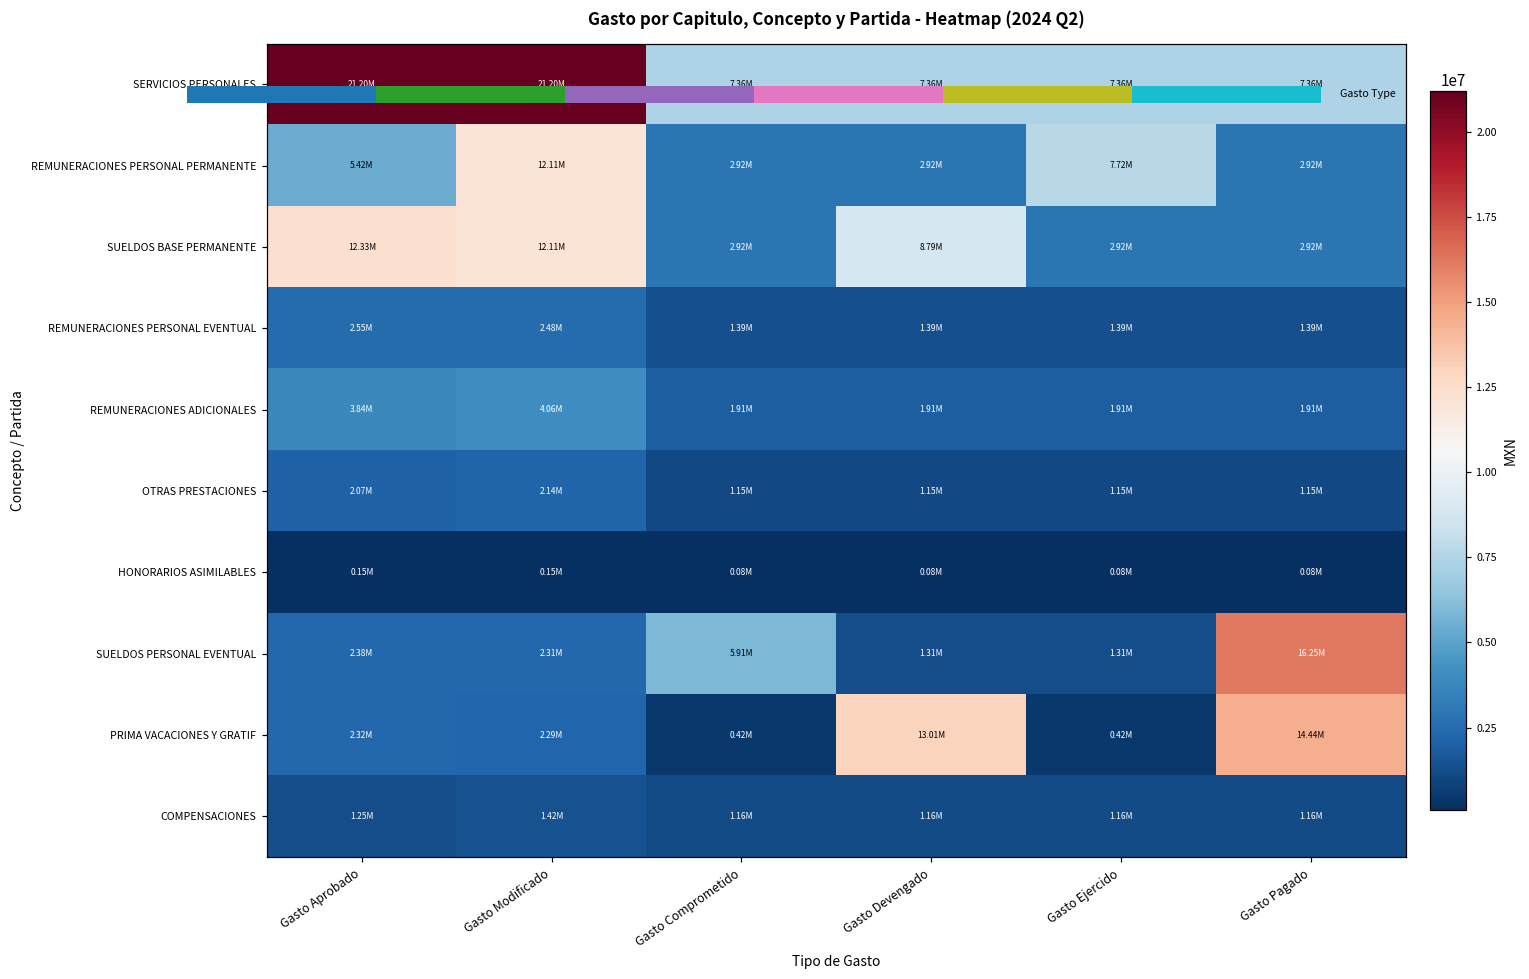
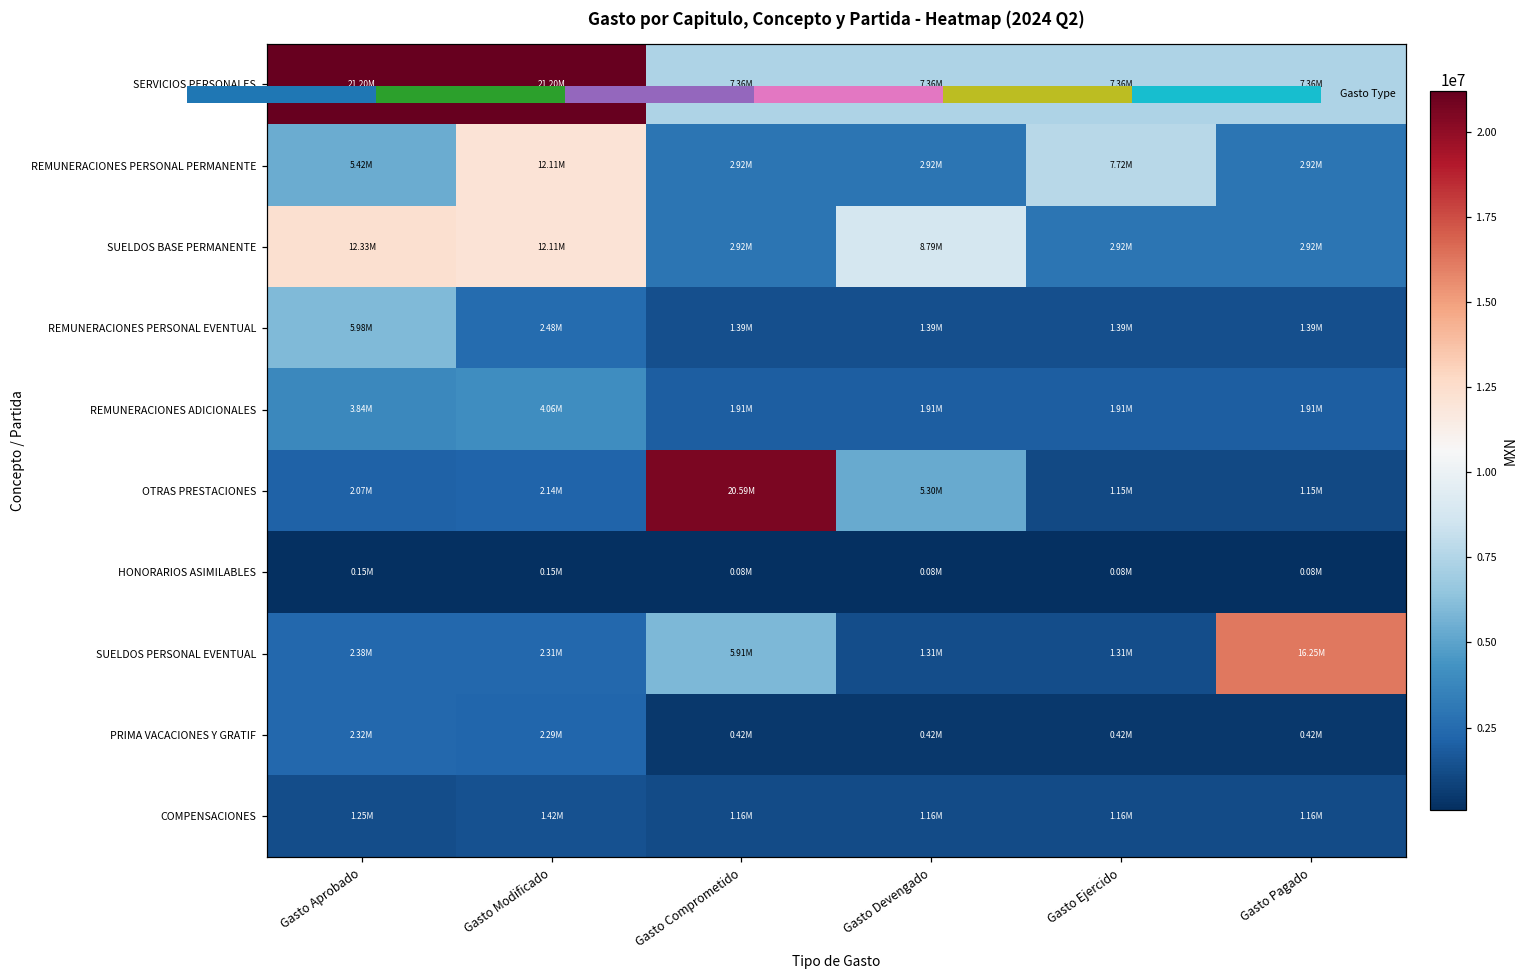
Gasto por Capitulo, Concepto y Partida - Heatmap (2024 Q2), REMUNERACIONES PERSONAL EVENTUAL, Gasto Aprobado: 2.55M -> 5.98M
Gasto por Capitulo, Concepto y Partida - Heatmap (2024 Q2), OTRAS PRESTACIONES, Gasto Comprometido: 1.15M -> 20.59M
Gasto por Capitulo, Concepto y Partida - Heatmap (2024 Q2), OTRAS PRESTACIONES, Gasto Devengado: 1.15M -> 5.30M
Gasto por Capitulo, Concepto y Partida - Heatmap (2024 Q2), PRIMA VACACIONES Y GRATIF, Gasto Devengado: 13.01M -> 0.42M
Gasto por Capitulo, Concepto y Partida - Heatmap (2024 Q2), PRIMA VACACIONES Y GRATIF, Gasto Pagado: 14.44M -> 0.42M
